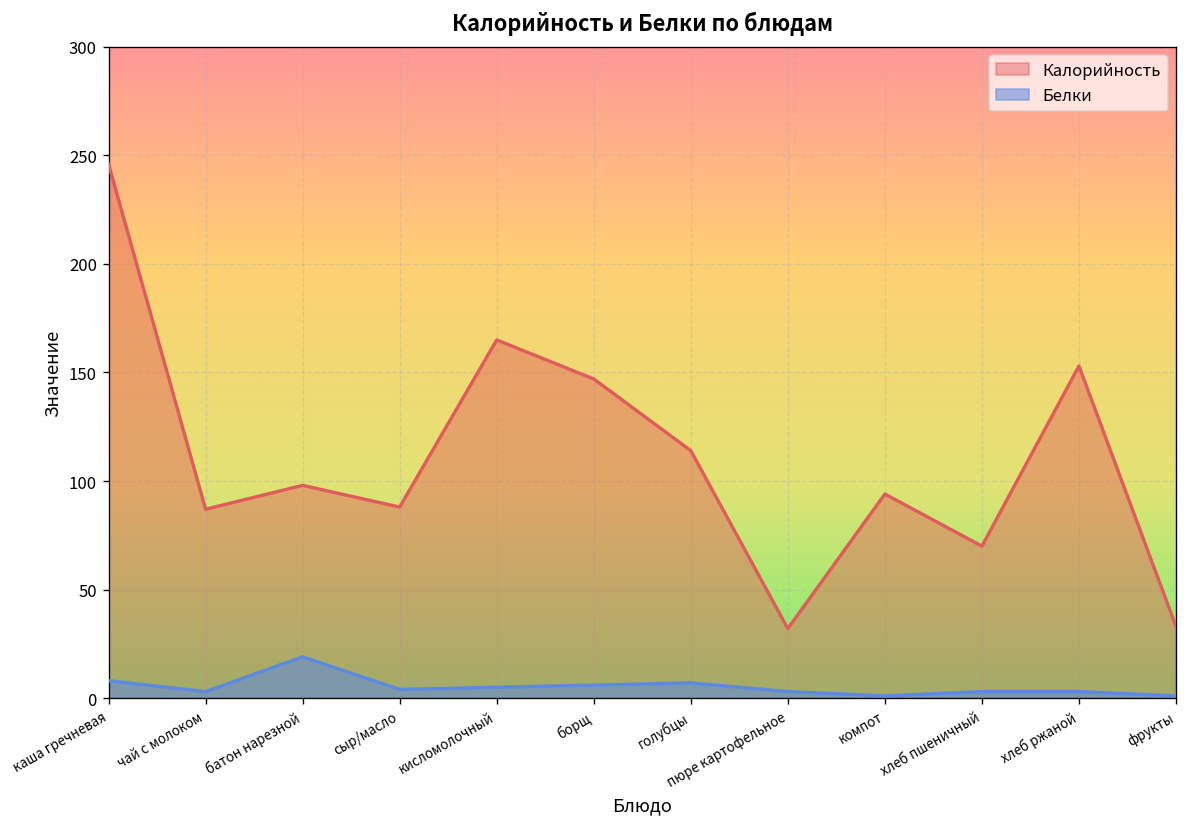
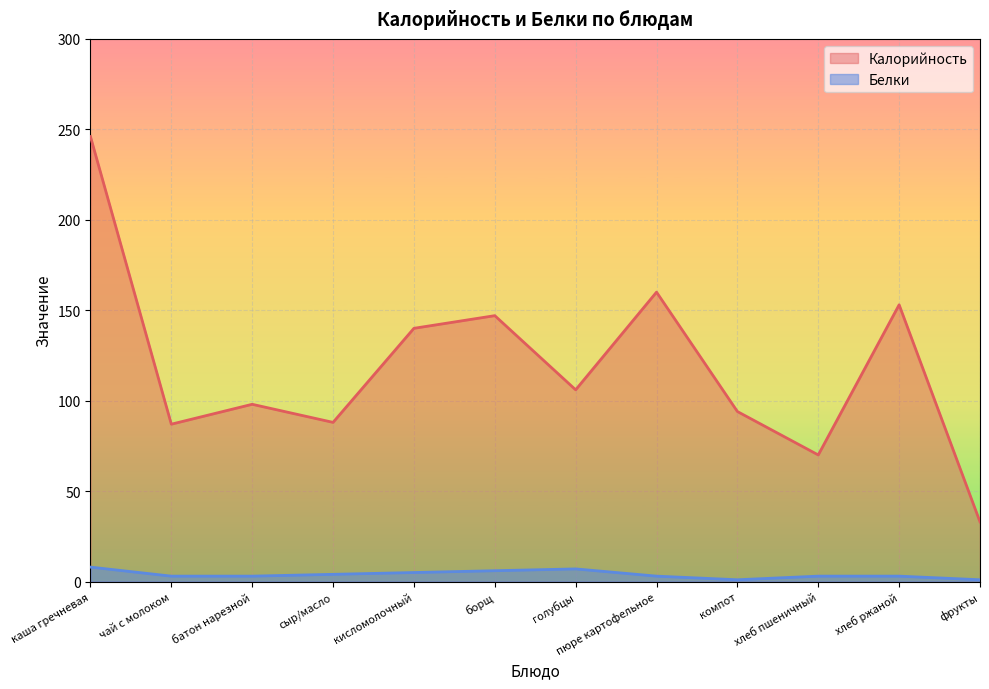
Белки, батон нарезной: 19 -> 3
Калорийность, кисломолочный: 165 -> 140
Калорийность, голубцы: 114 -> 106
Калорийность, пюре картофельное: 32 -> 160
